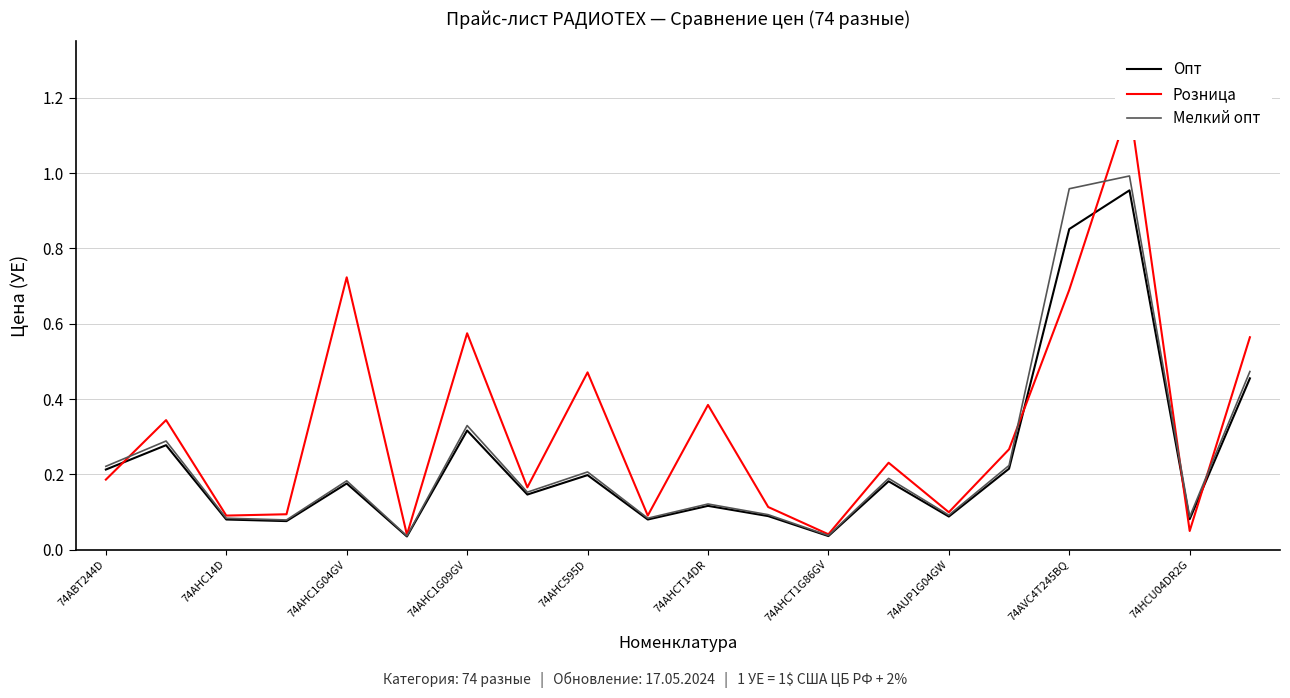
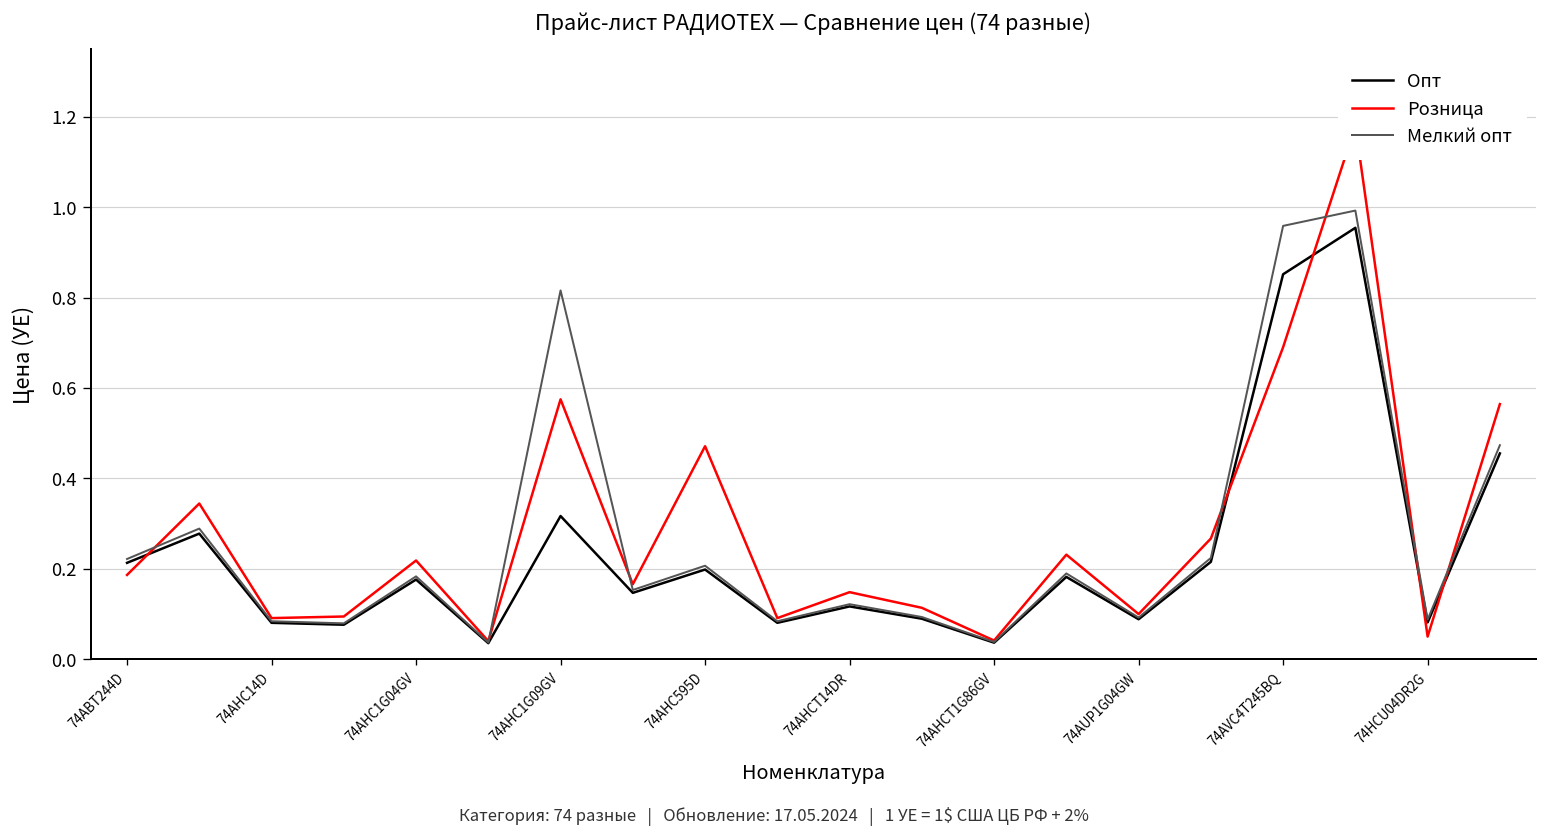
Розница, 74AHC1G04GV: 0.72 -> 0.22
Мелкий опт, 74AHC1G09GV: 0.33 -> 0.82
Розница, 74AHCT14DR: 0.38 -> 0.15
